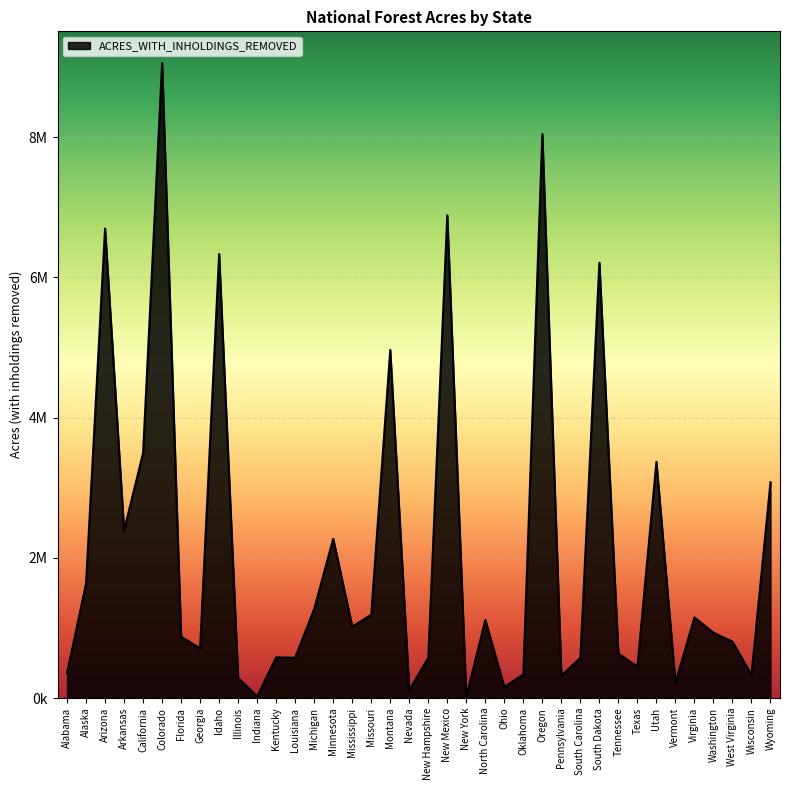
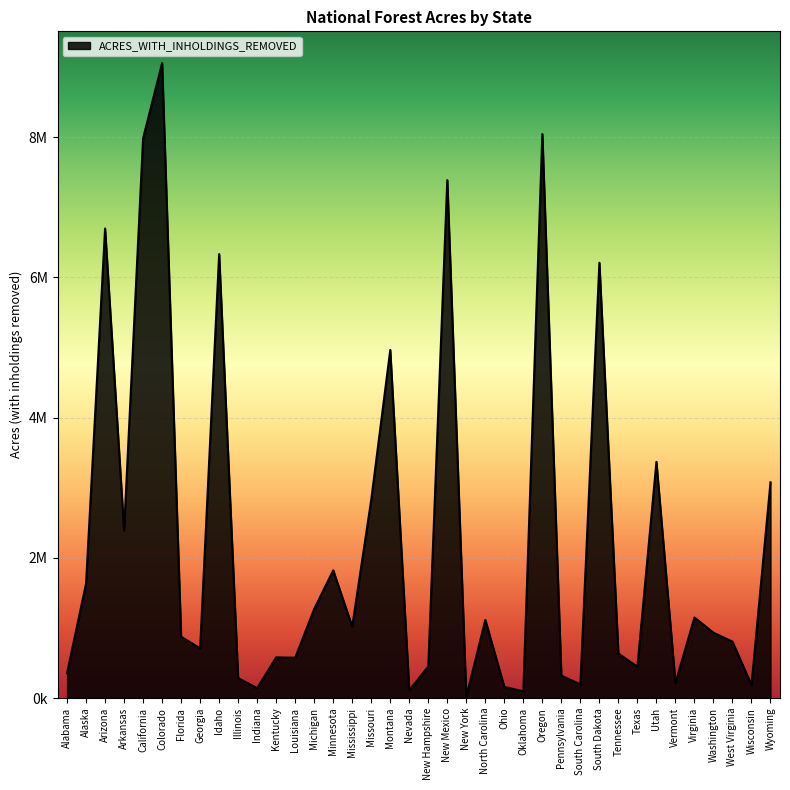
California: 3500000 -> 8000000
Indiana: 0 -> 100000
Minnesota: 2300000 -> 1800000
Missouri: 1200000 -> 2800000
New Hampshire: 600000 -> 400000
New Mexico: 6900000 -> 7400000
Oklahoma: 300000 -> 100000
South Carolina: 600000 -> 200000
Wisconsin: 300000 -> 200000
